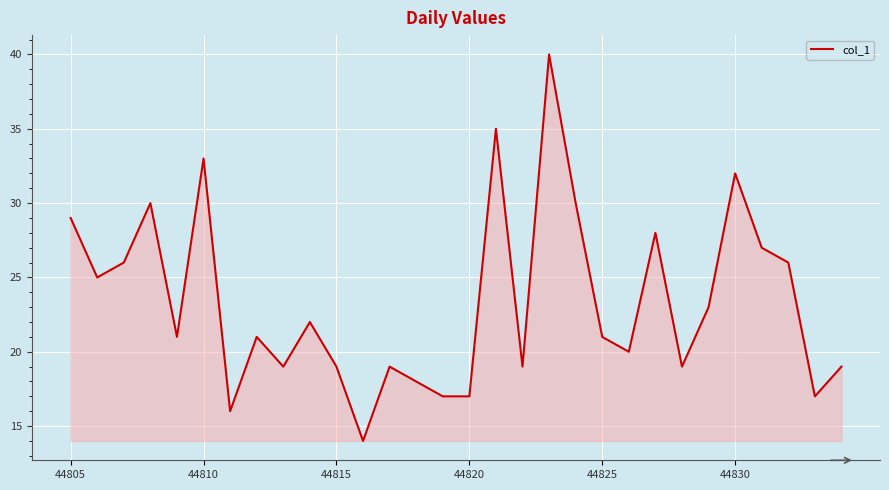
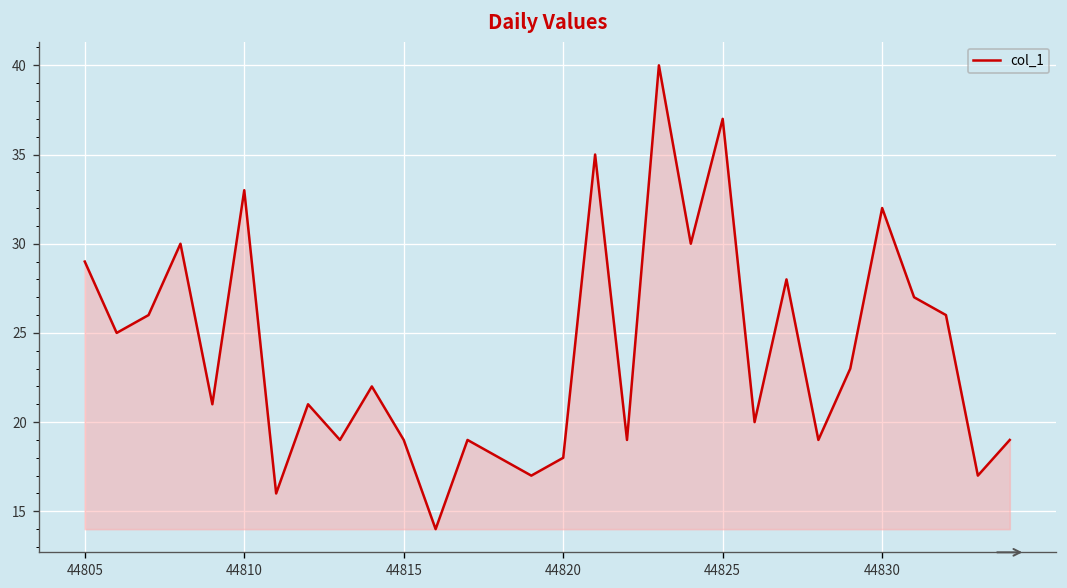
44820: 17 -> 18
44825: 21 -> 37
